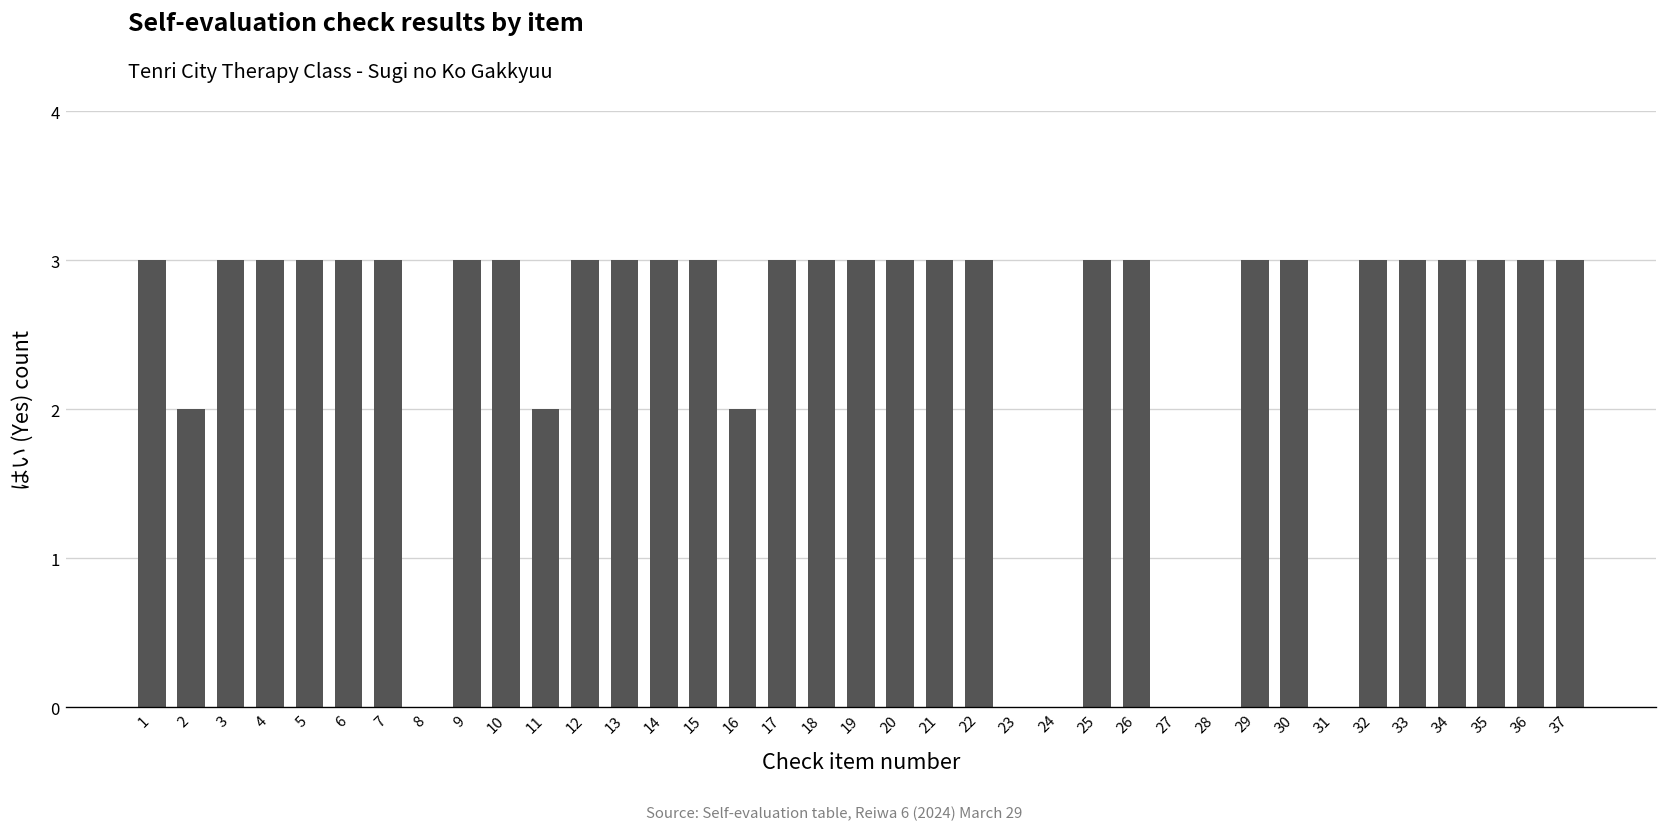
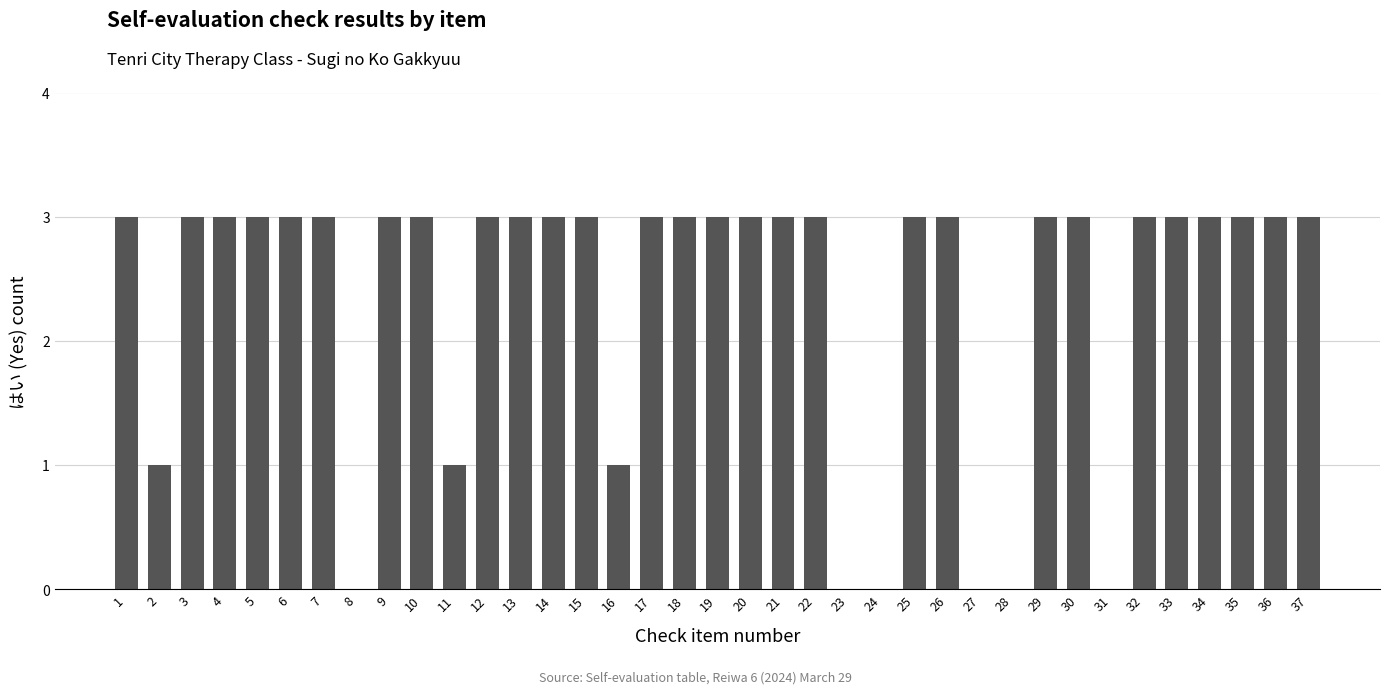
2: 2 -> 1
11: 2 -> 1
16: 2 -> 1
